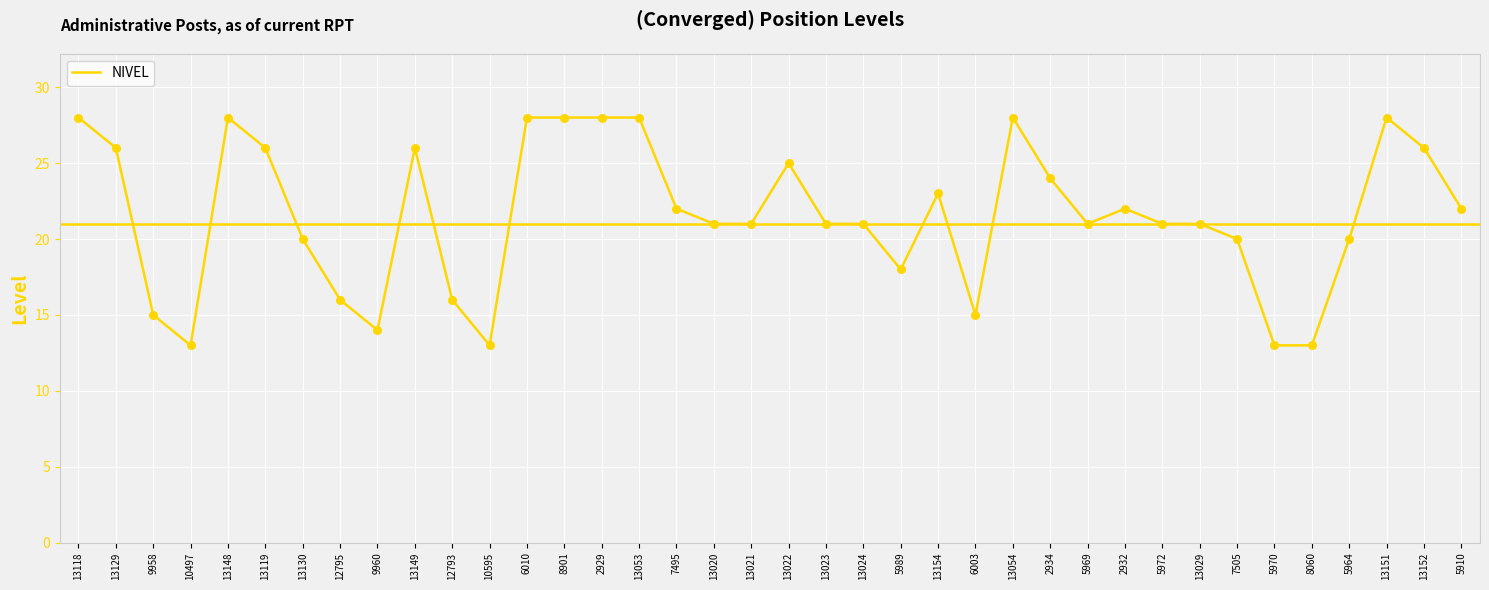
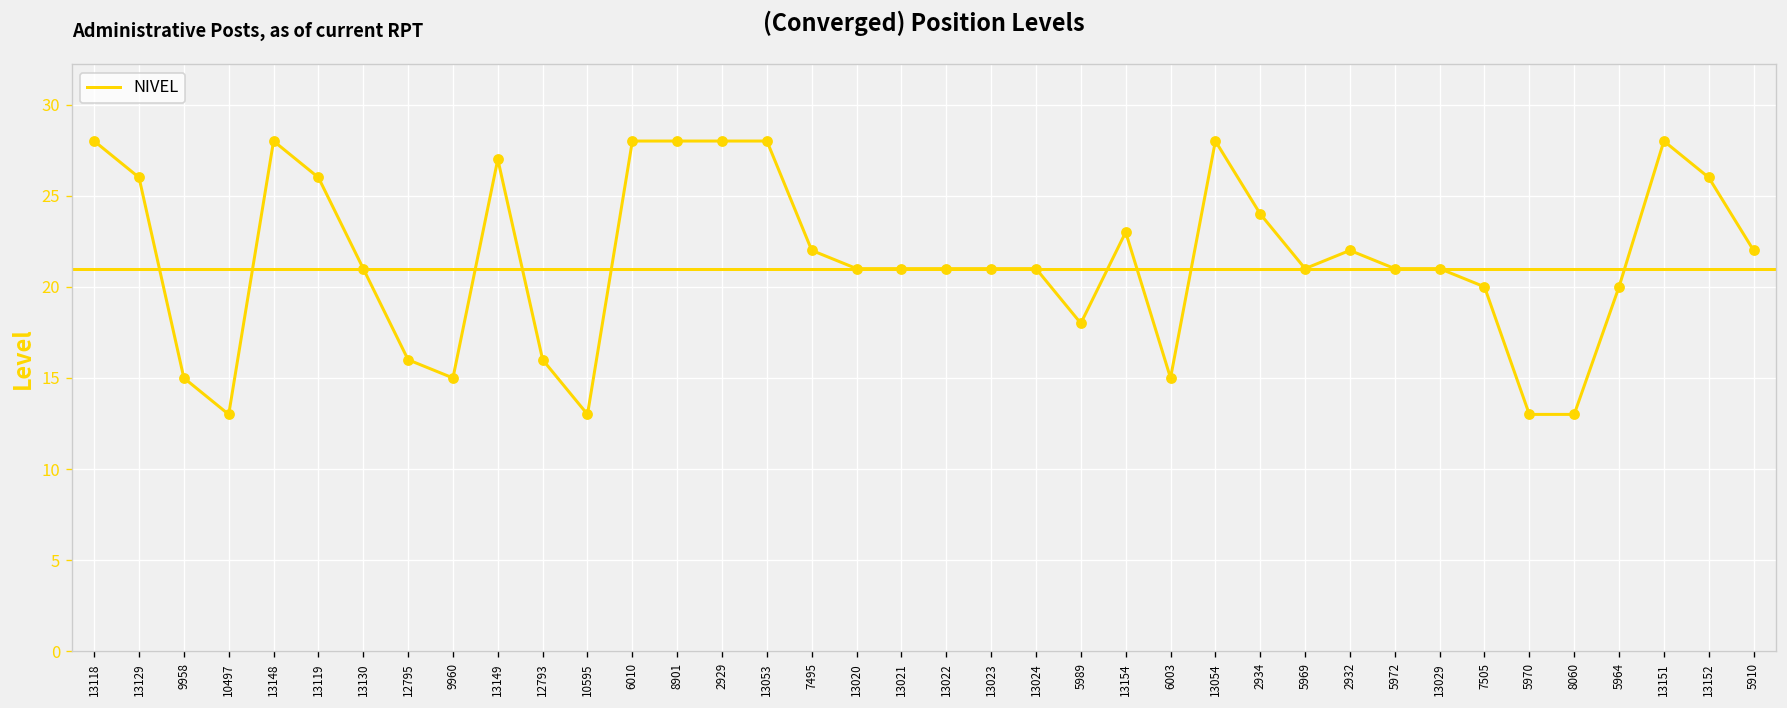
13130: 20 -> 21
9960: 14 -> 15
13149: 26 -> 27
13022: 25 -> 21
